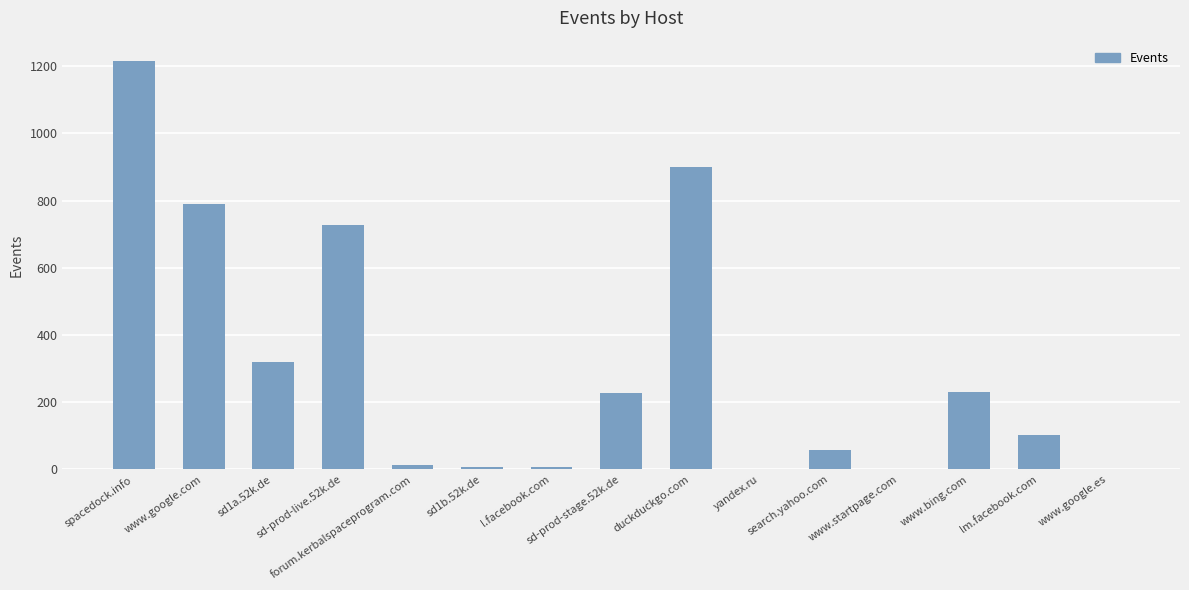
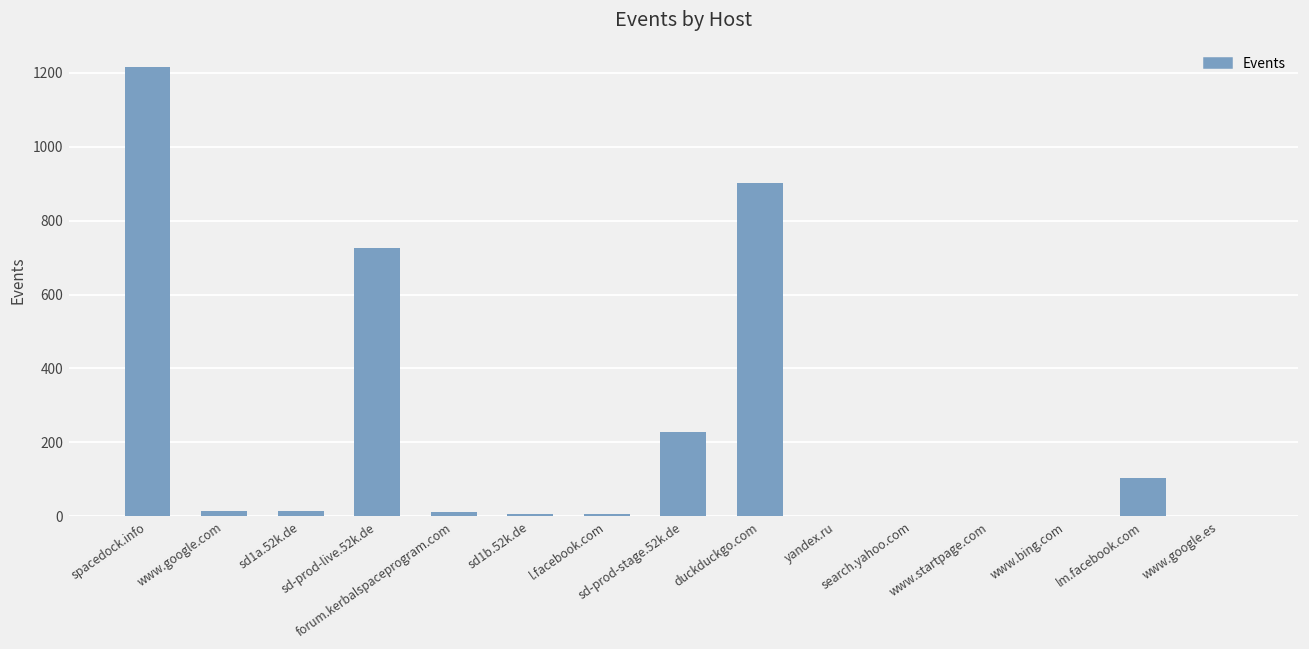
www.google.com: 790 -> 10
sd1a.52k.de: 320 -> 10
search.yahoo.com: 60 -> 0
www.bing.com: 230 -> 0
